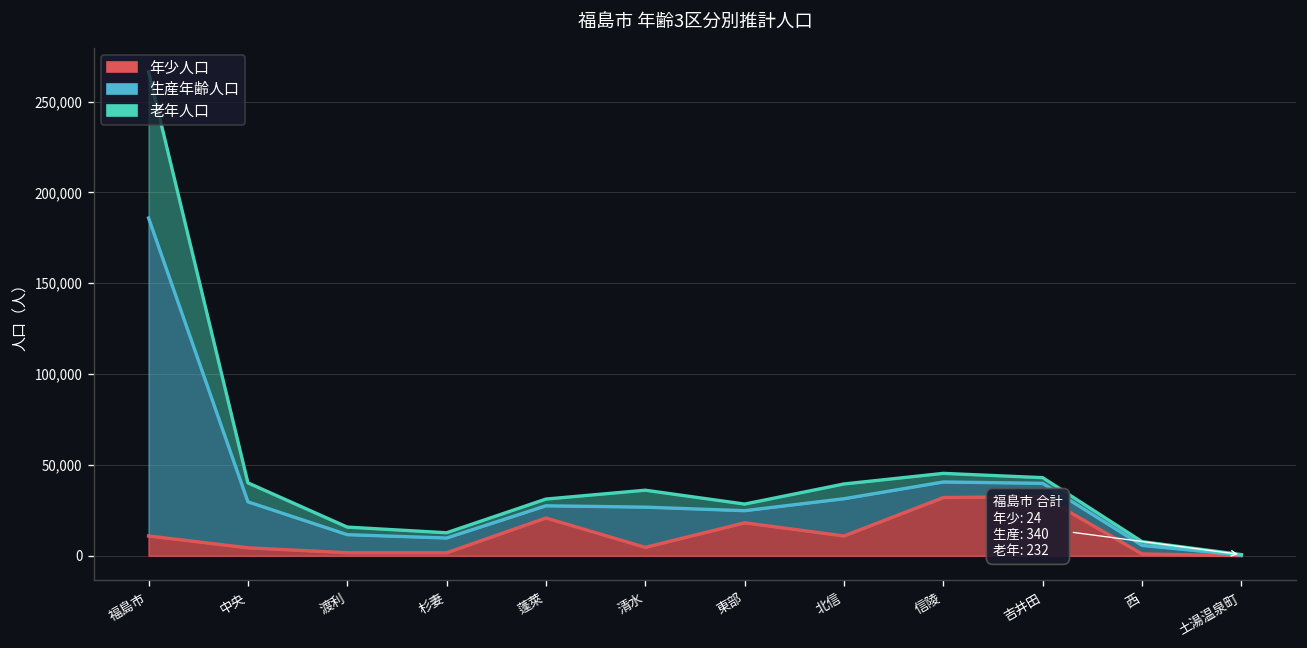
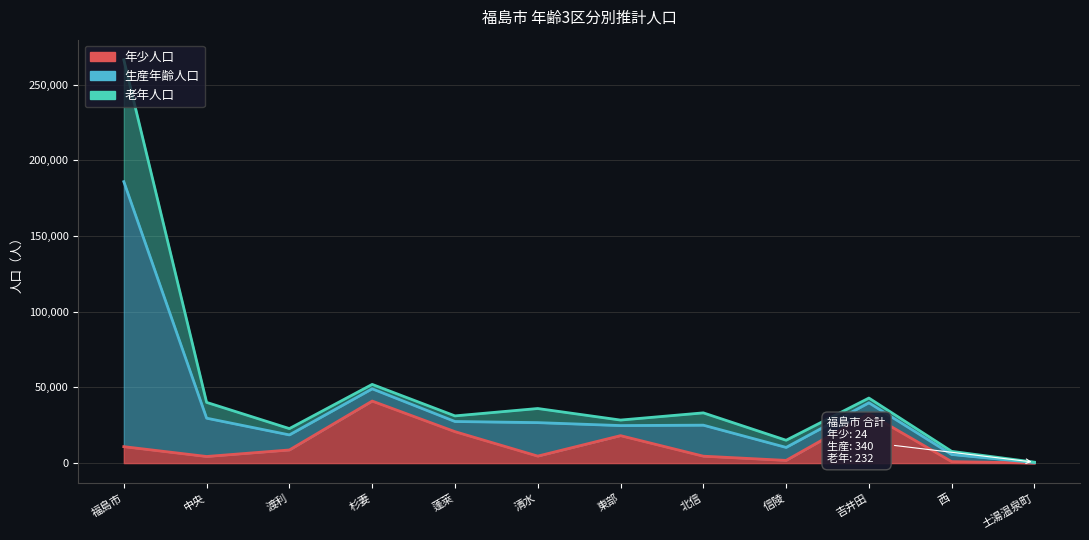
年少人口, 渡利: 2,000 -> 9,000
年少人口, 杉妻: 2,000 -> 41,000
年少人口, 北信: 11,000 -> 5,000
年少人口, 信陵: 32,000 -> 2,000
